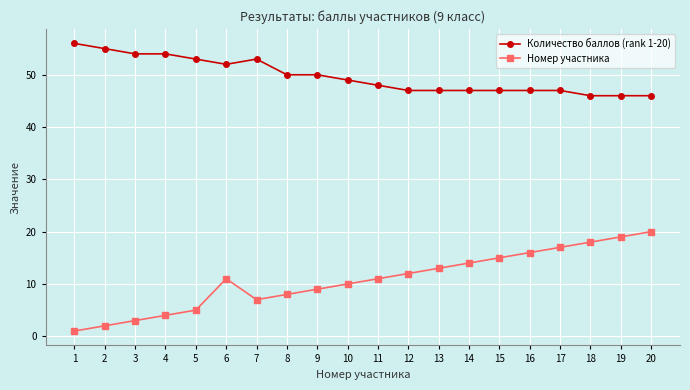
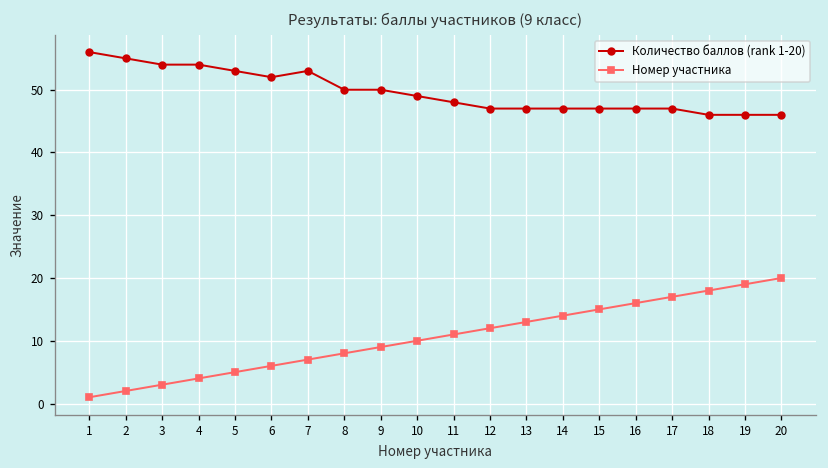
Номер участника, 6: 11 -> 6
